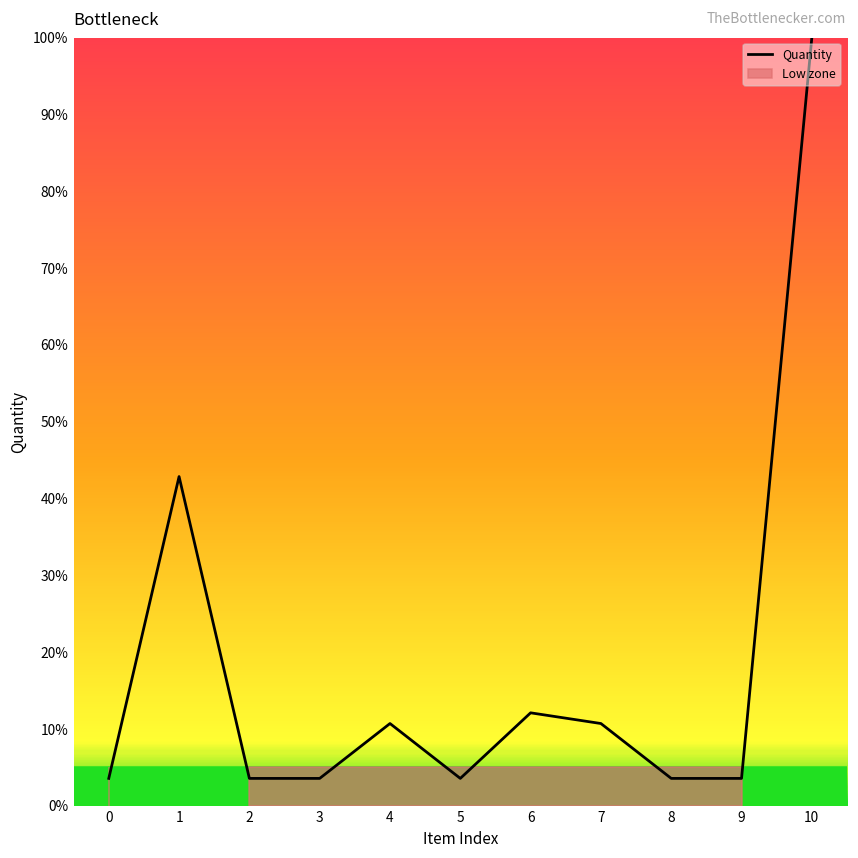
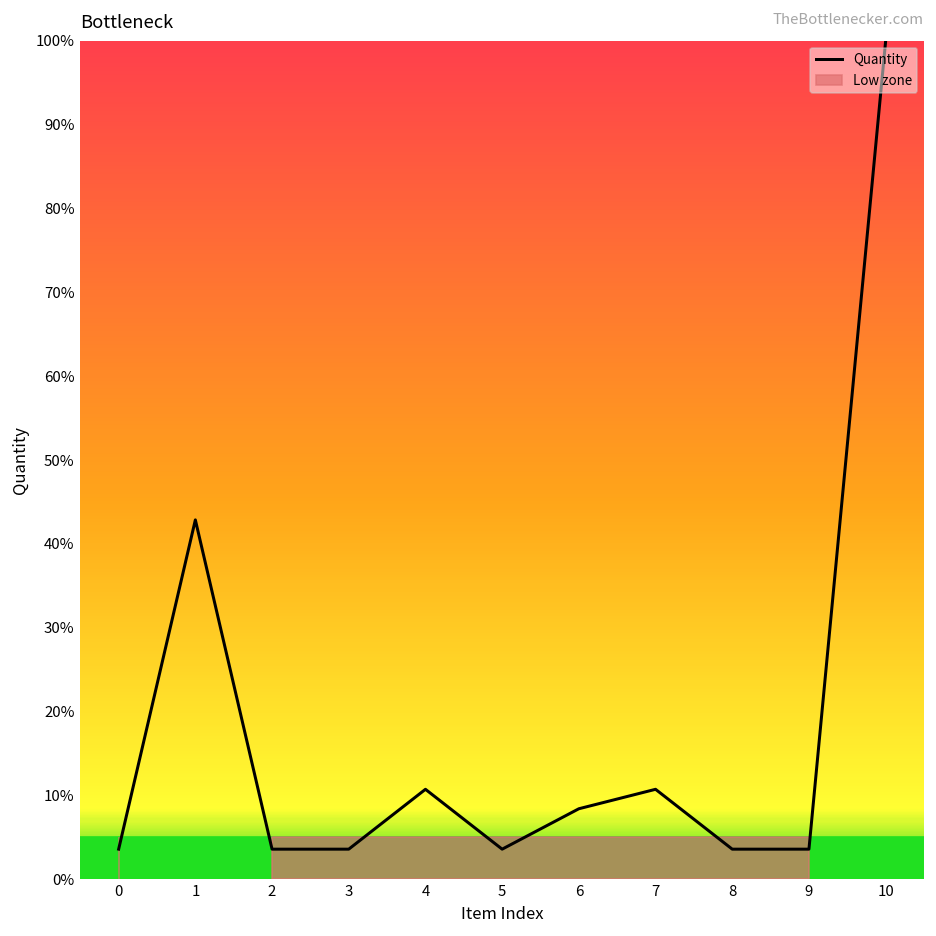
6: 12% -> 8%
